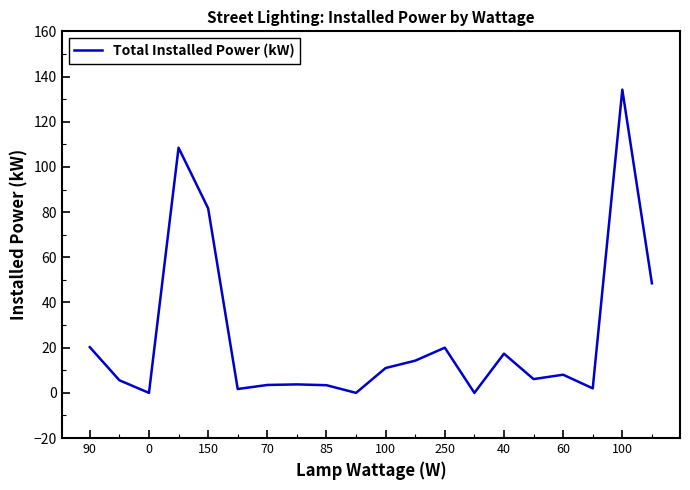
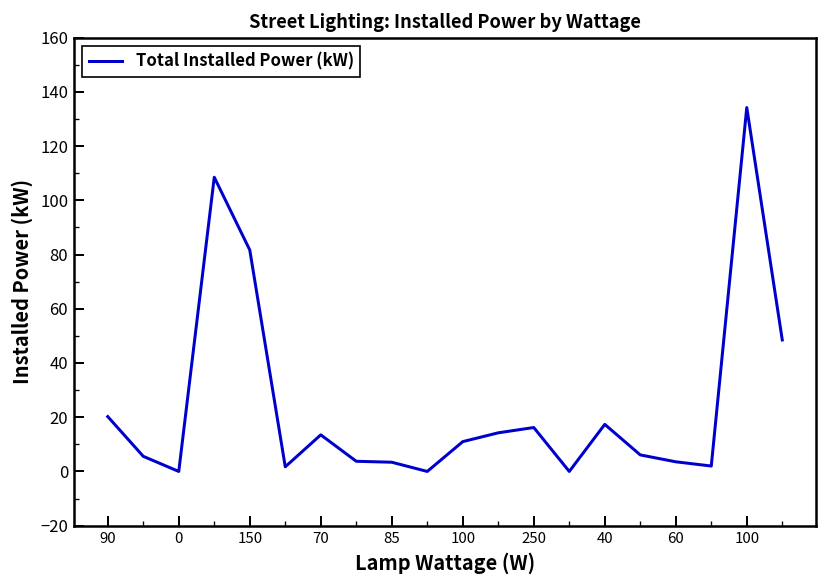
70: 4 -> 14
250: 20 -> 16
60: 8 -> 4
